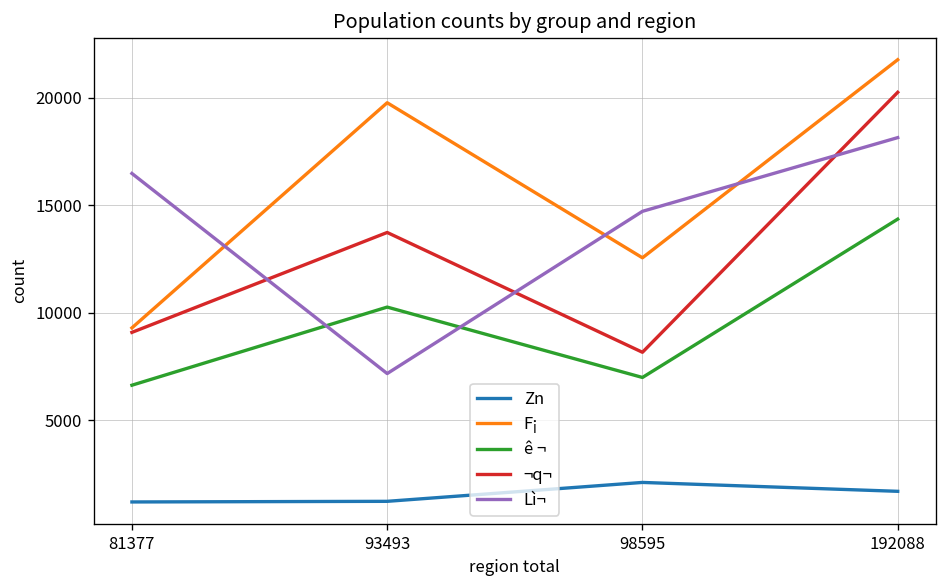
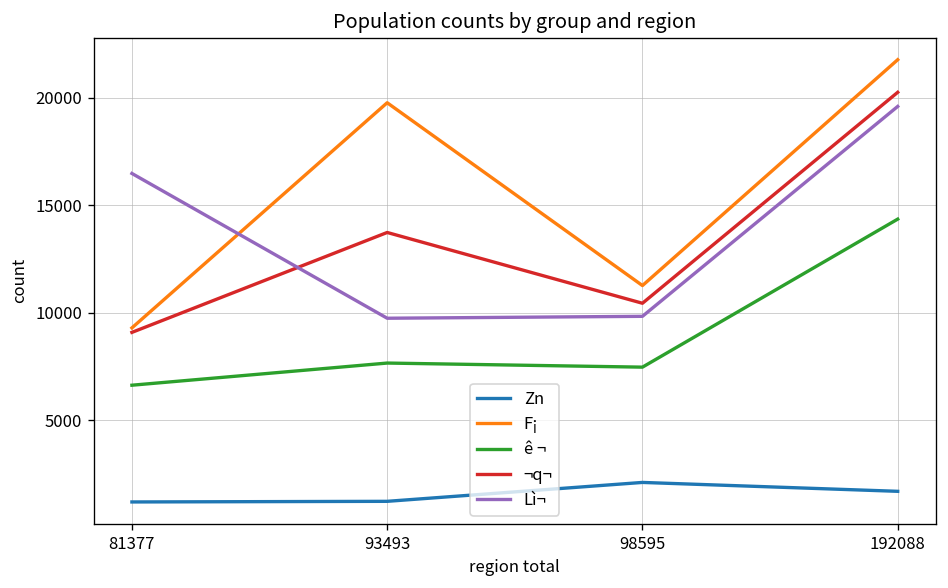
ê ¬, 93493: 10300 -> 7700
Lì¬, 93493: 7200 -> 9800
F¡, 98595: 12600 -> 11300
ê ¬, 98595: 7000 -> 7500
¬q¬, 98595: 8200 -> 10400
Lì¬, 98595: 14700 -> 9800
Lì¬, 192088: 18100 -> 19600
